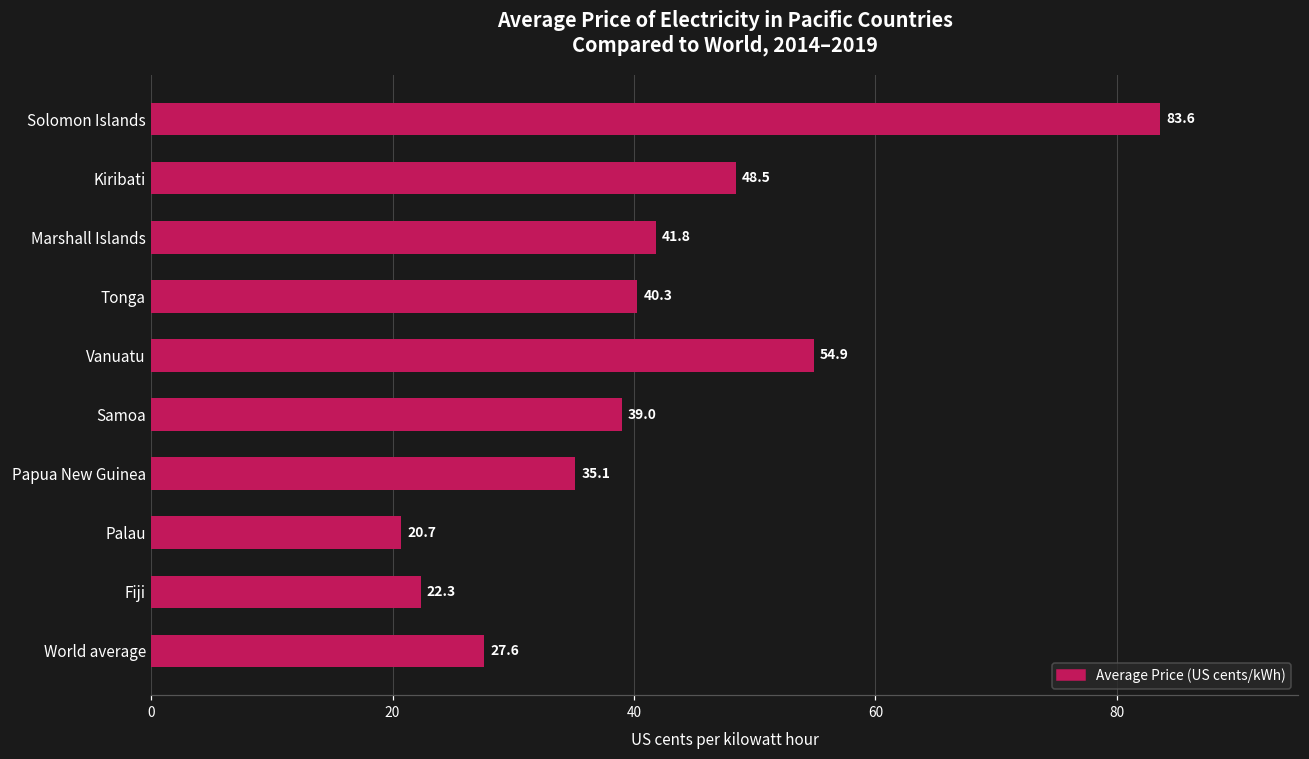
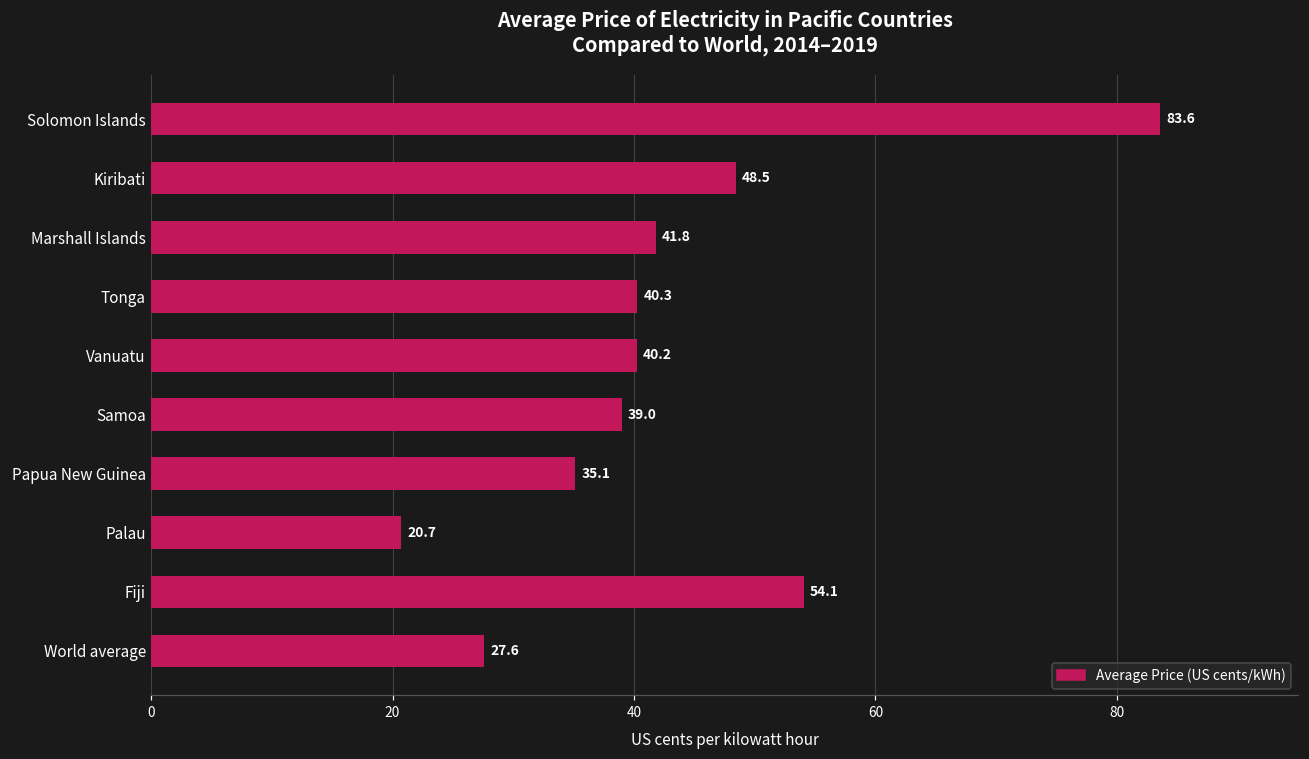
Vanuatu: 54.9 -> 40.2
Fiji: 22.3 -> 54.1
